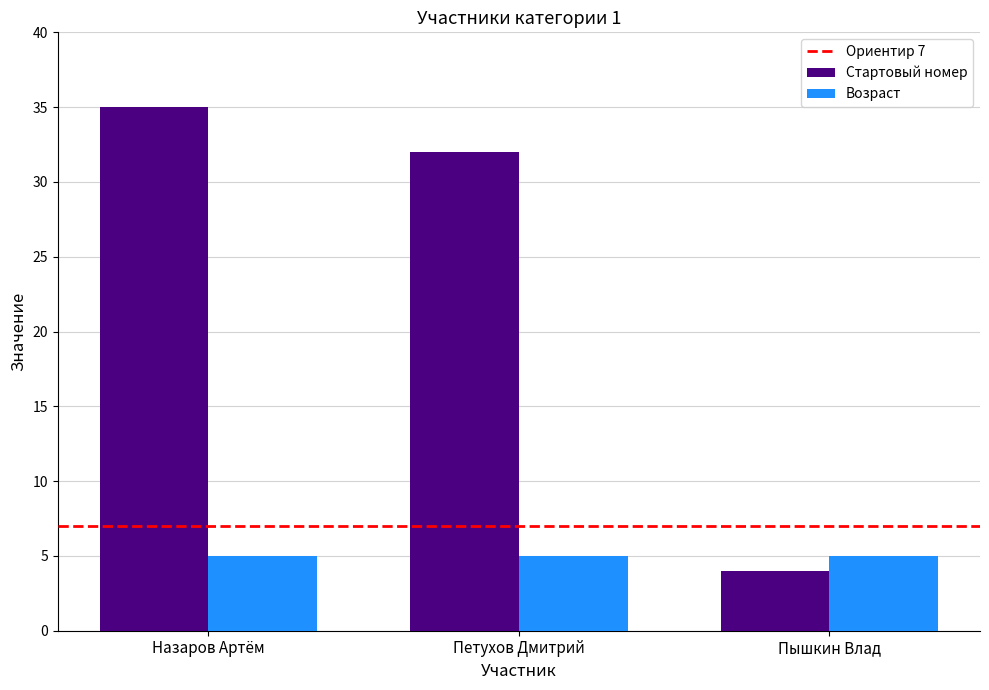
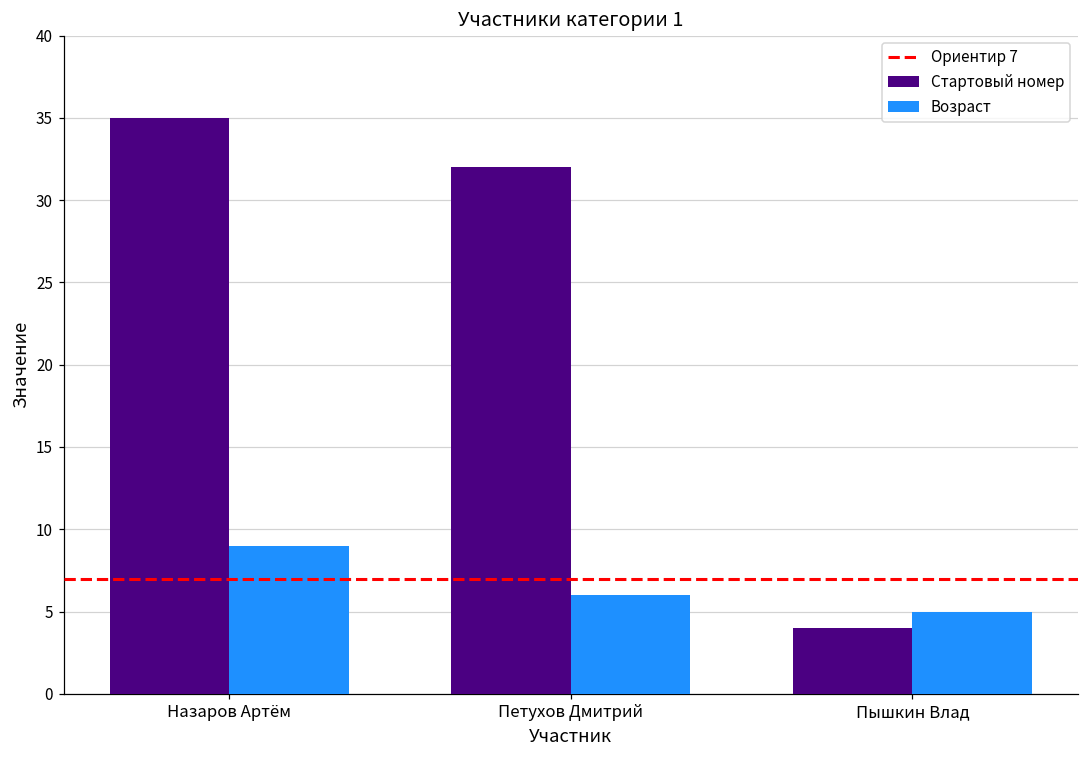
Возраст, Назаров Артём: 5 -> 9
Возраст, Петухов Дмитрий: 5 -> 6
